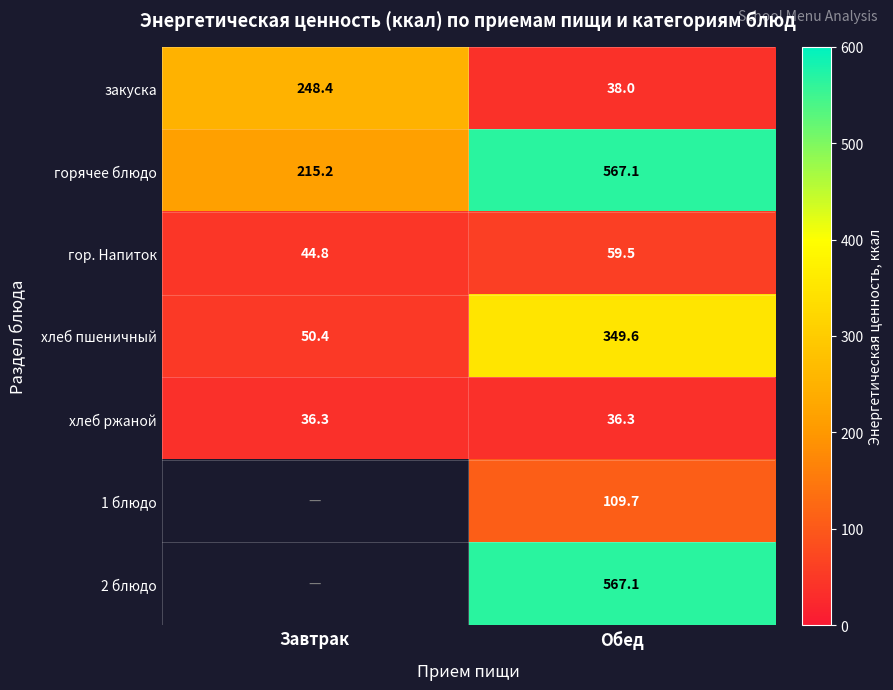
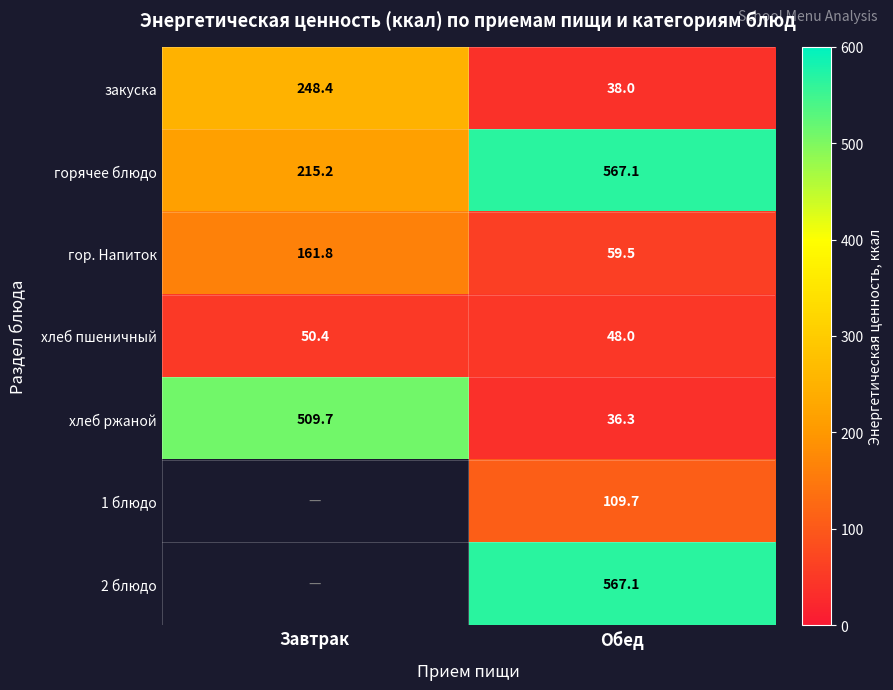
гор. Напиток, Завтрак: 44.8 -> 161.8
хлеб пшеничный, Обед: 349.6 -> 48.0
хлеб ржаной, Завтрак: 36.3 -> 509.7
